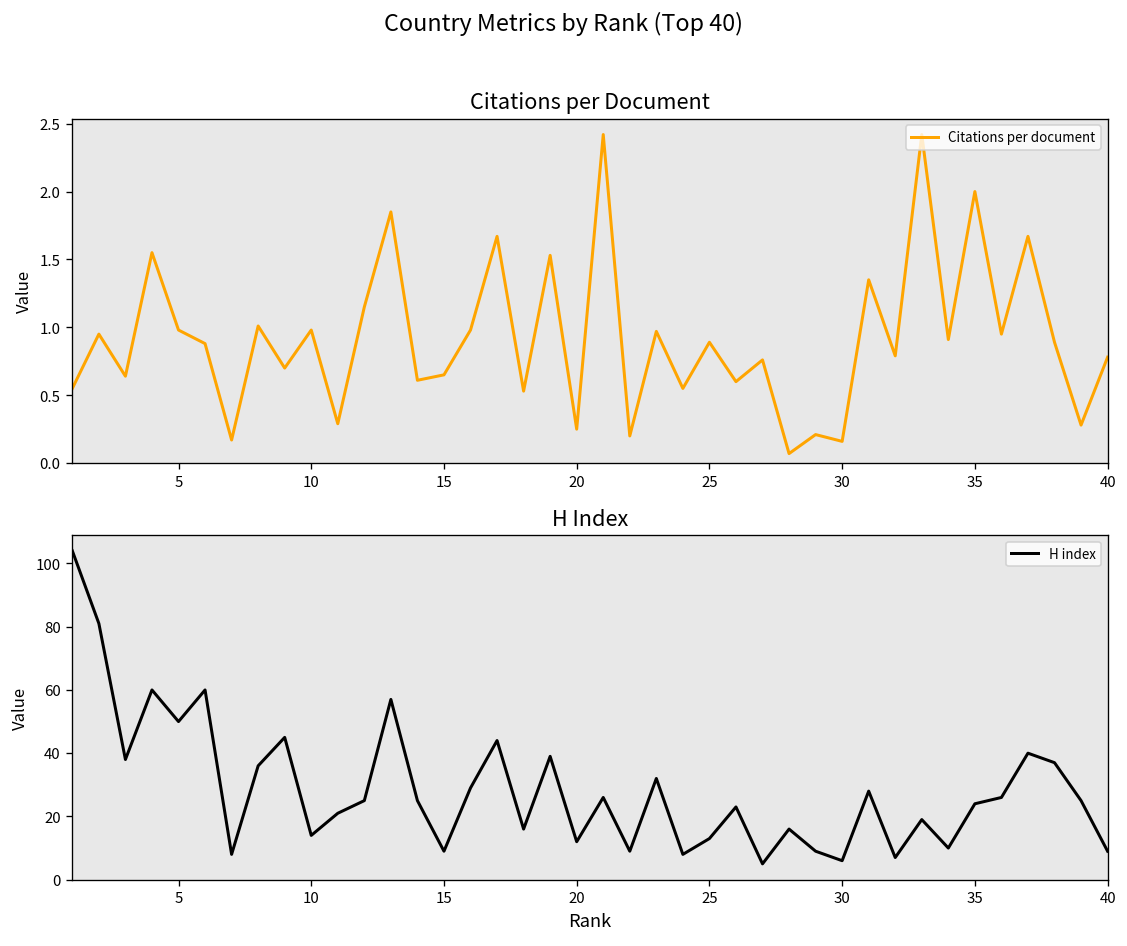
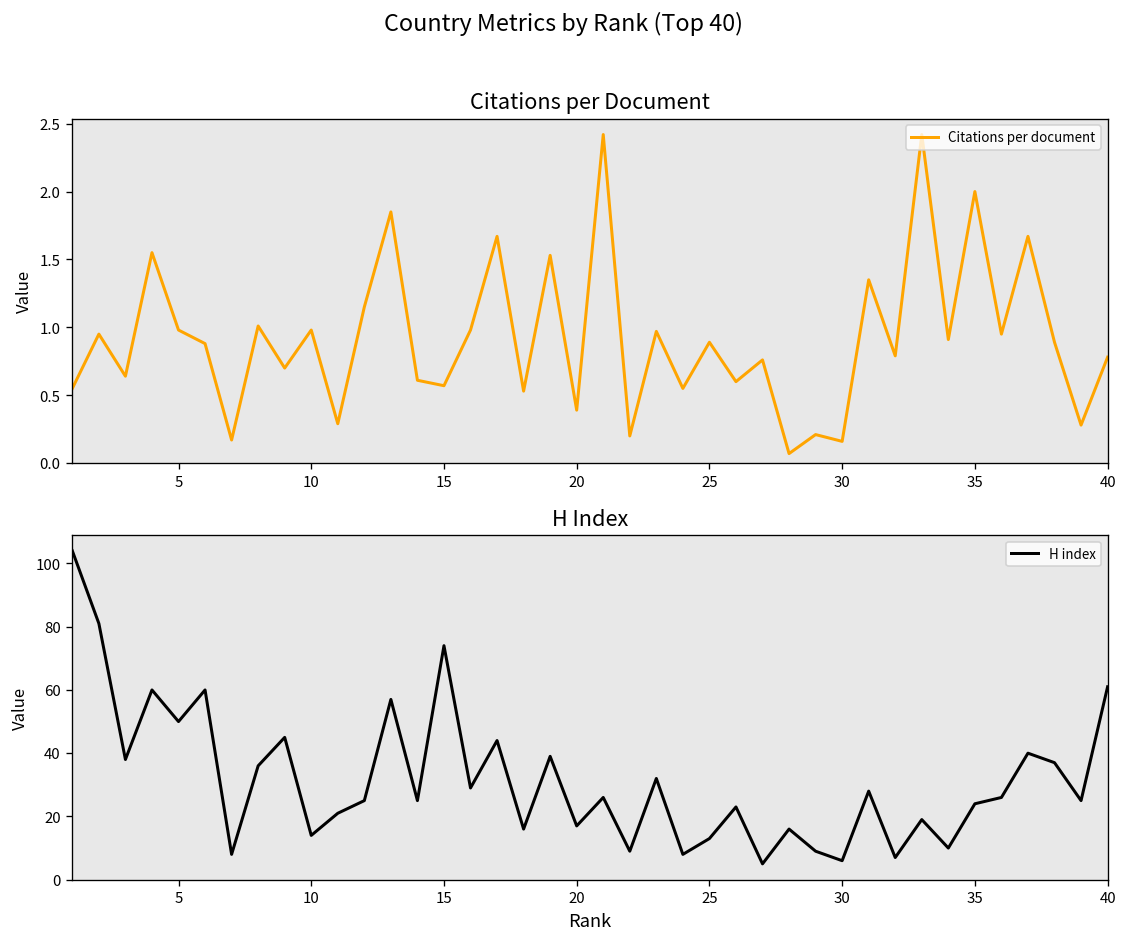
Citations per Document, 15: 0.65 -> 0.57
Citations per Document, 20: 0.25 -> 0.39
H Index, 15: 9 -> 74
H Index, 20: 12 -> 17
H Index, 40: 9 -> 61
